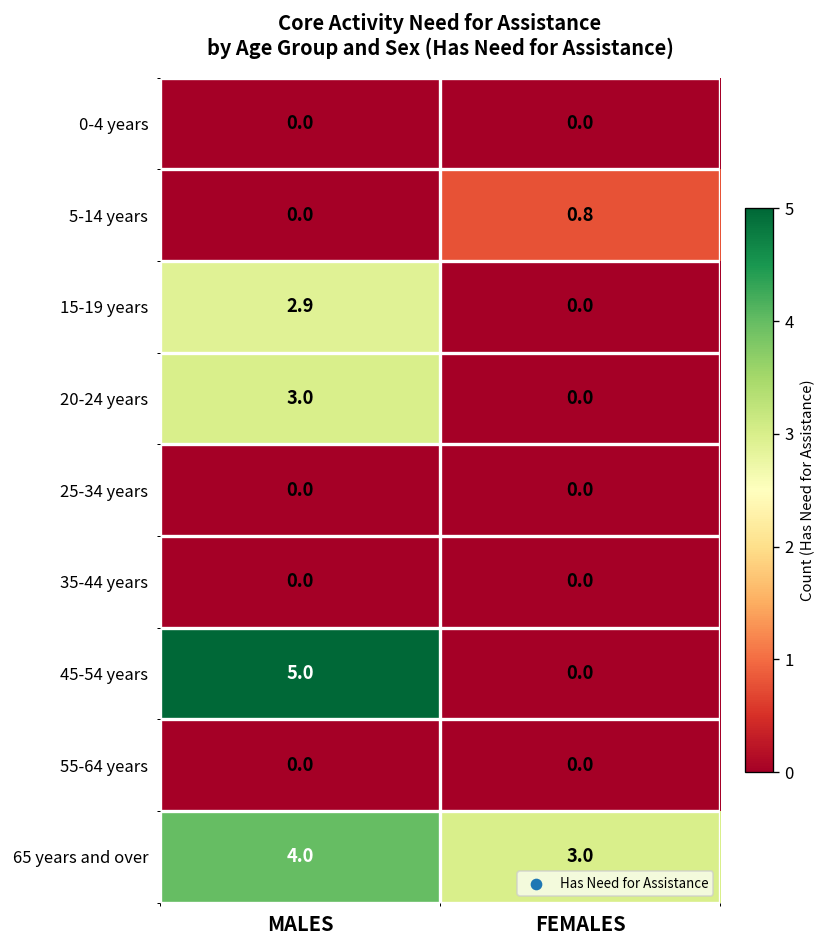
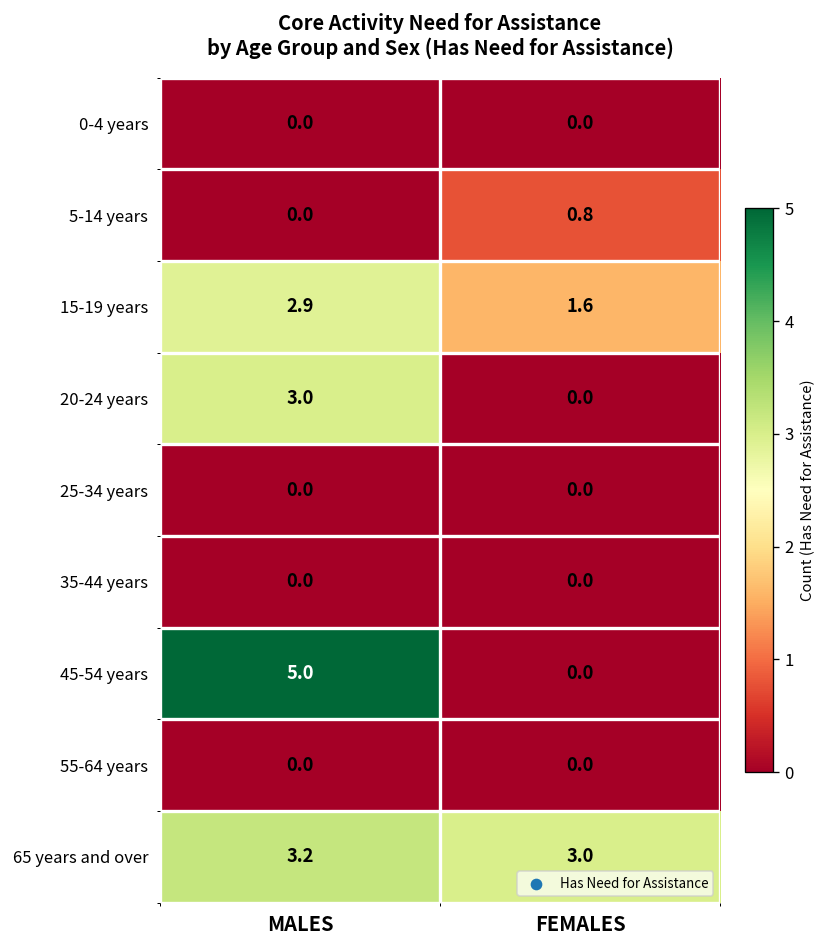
15-19 years, FEMALES: 0.0 -> 1.6
65 years and over, MALES: 4.0 -> 3.2
